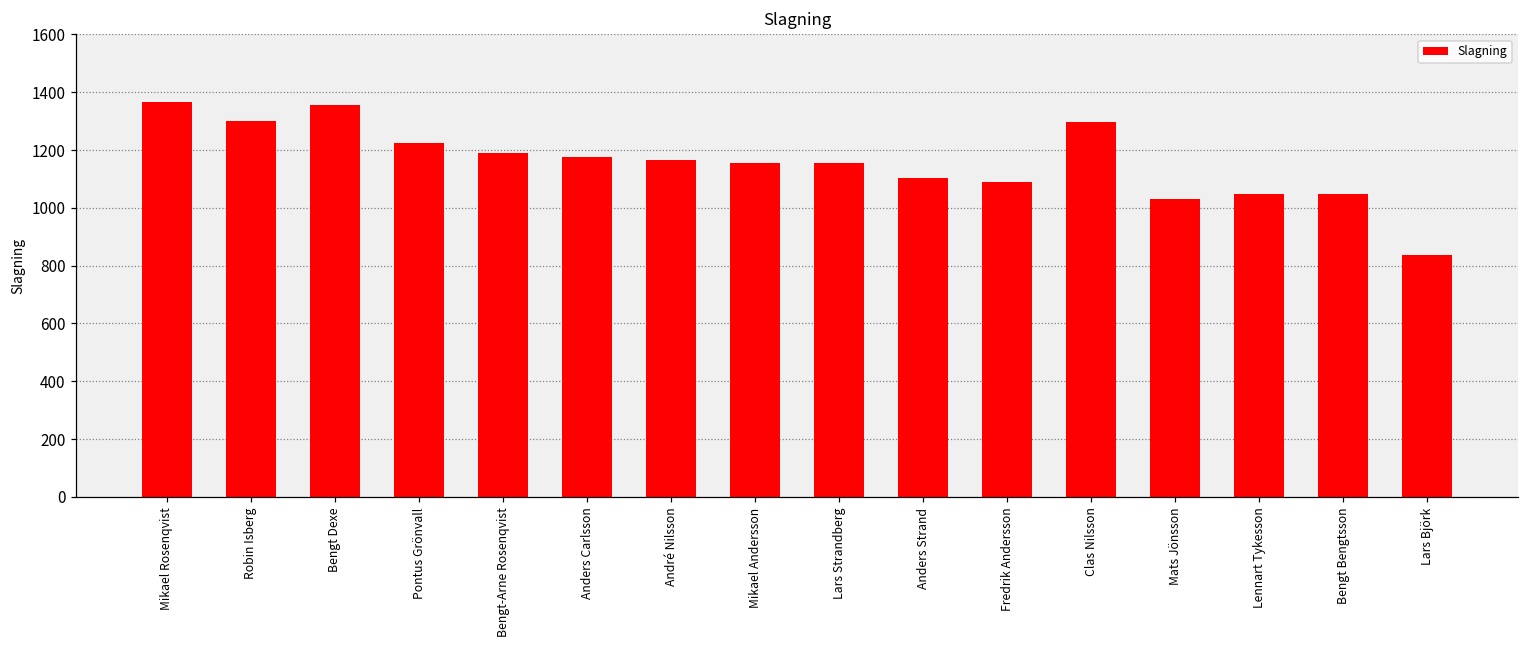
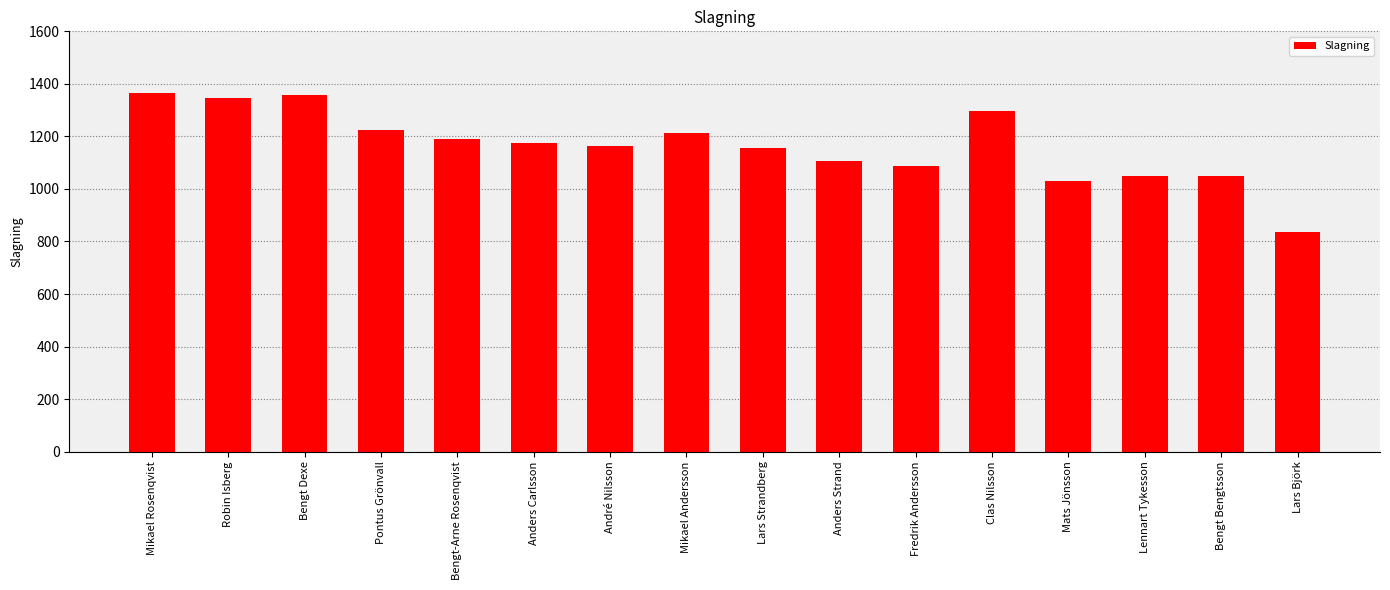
Robin Isberg: 1300 -> 1350
Mikael Andersson: 1160 -> 1210
